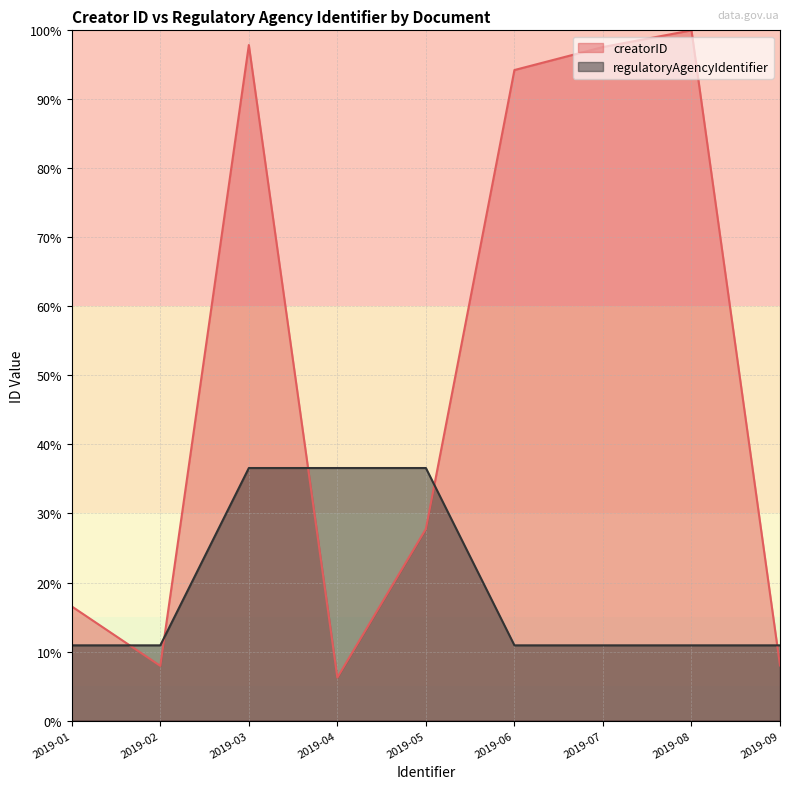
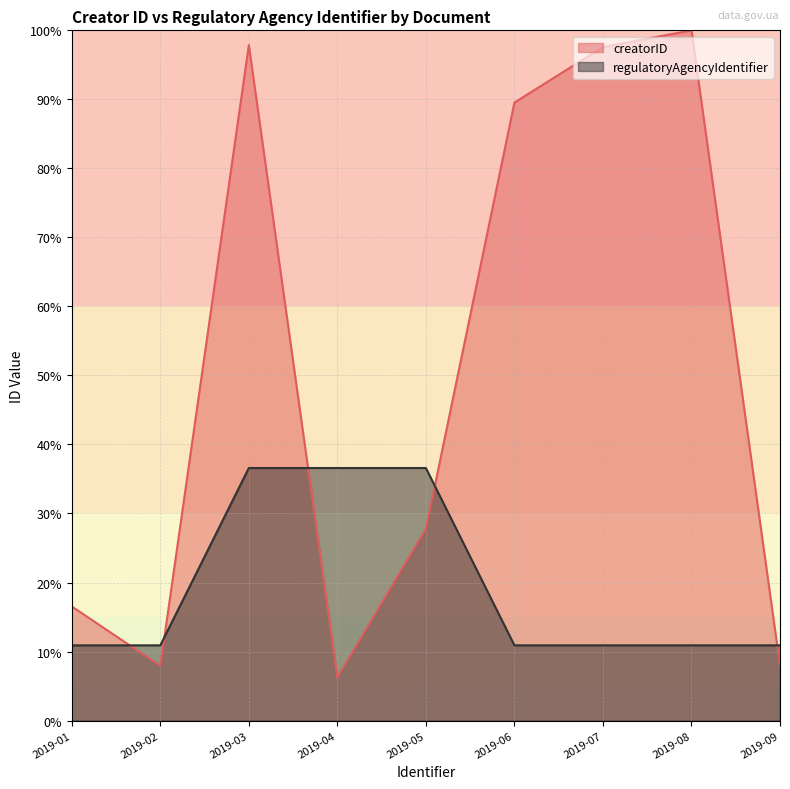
creatorID, 2019-06: 94% -> 90%
